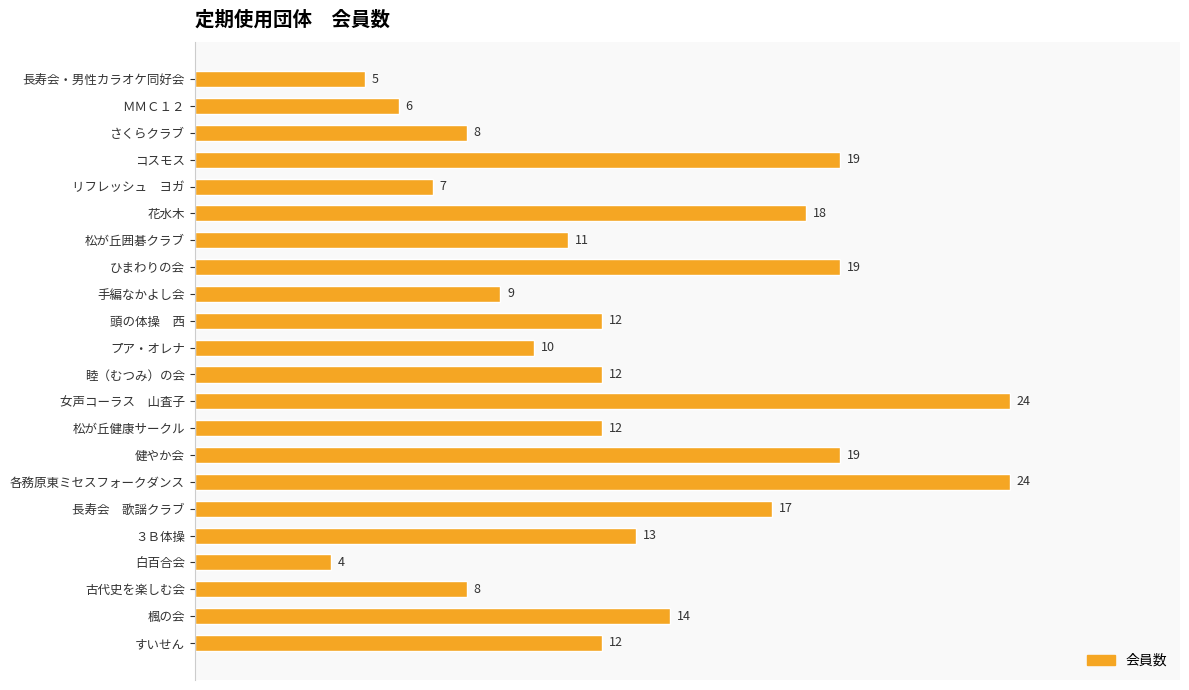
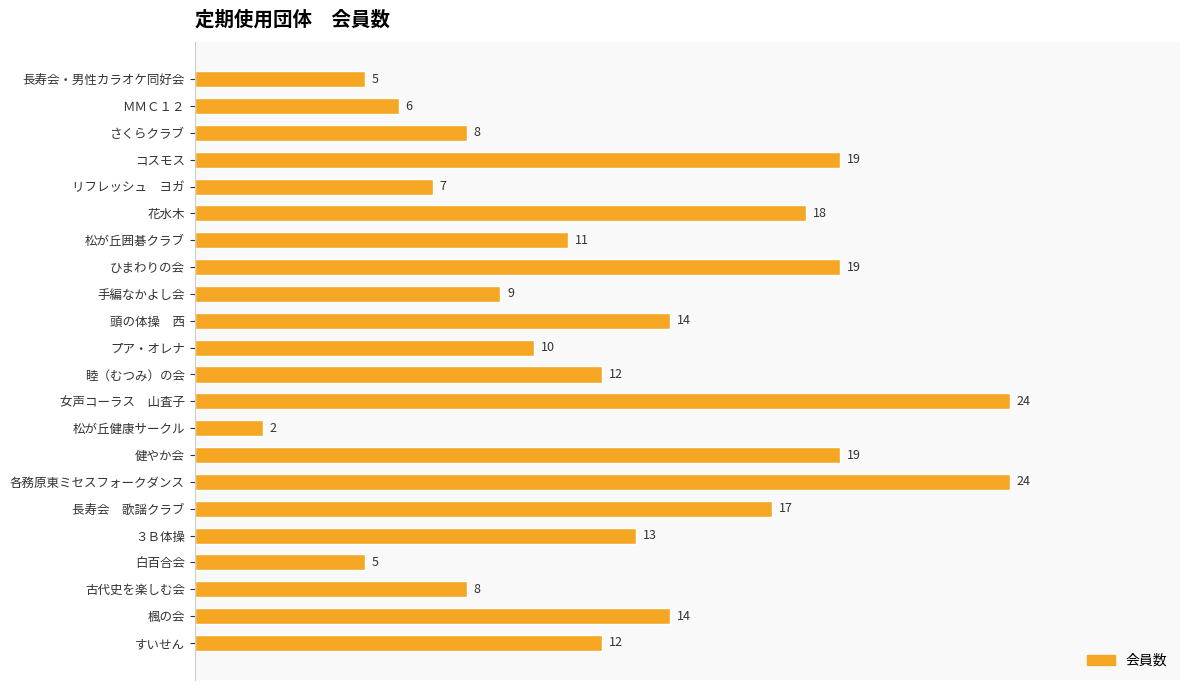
頭の体操 西: 12 -> 14
松が丘健康サークル: 12 -> 2
白百合会: 4 -> 5
